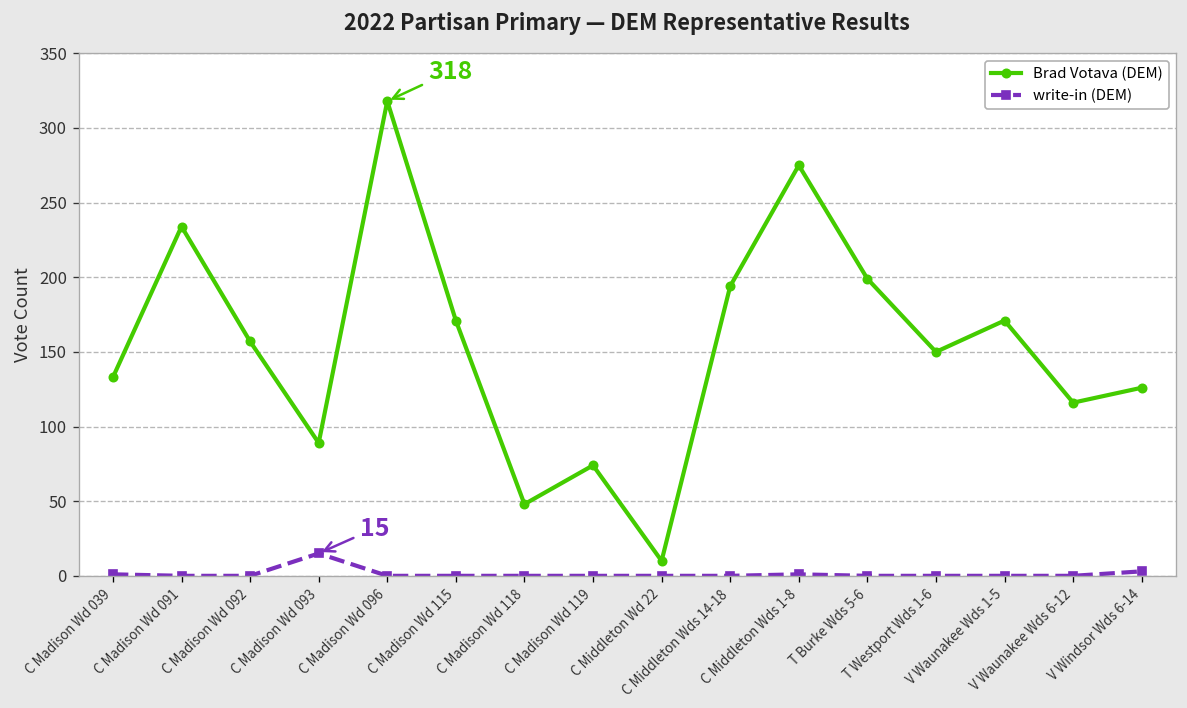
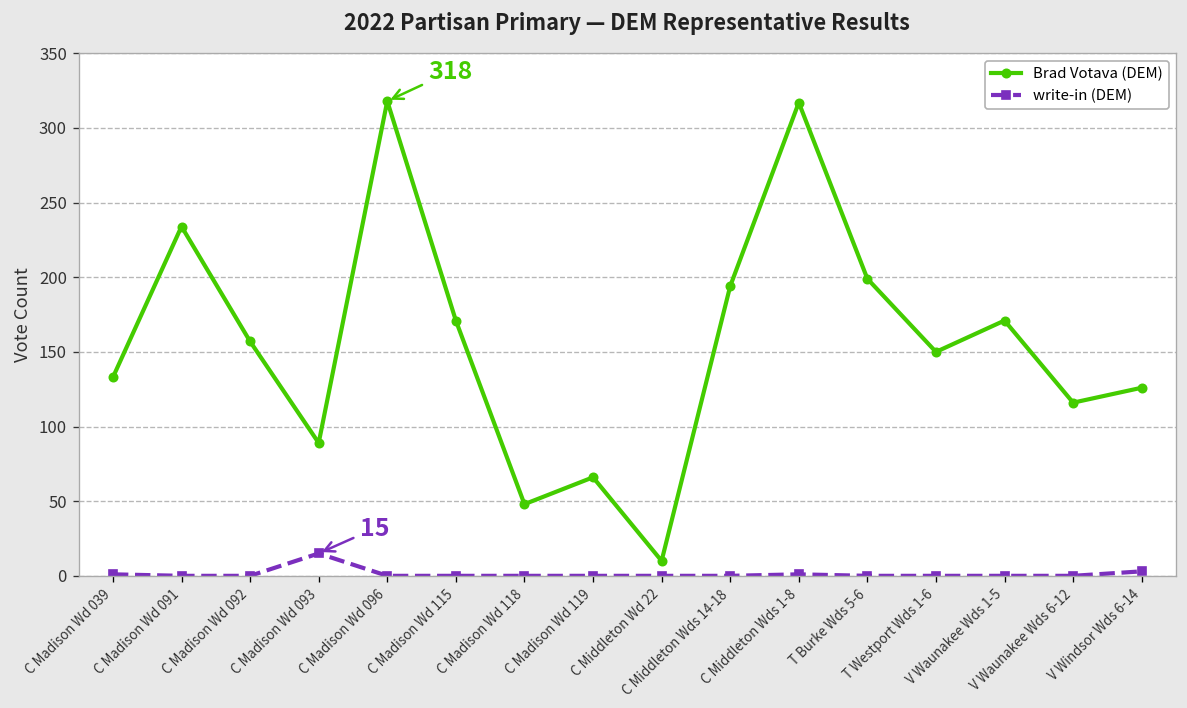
Brad Votava (DEM), C Madison Wd 119: 74 -> 66
Brad Votava (DEM), C Middleton Wds 1-8: 275 -> 317
